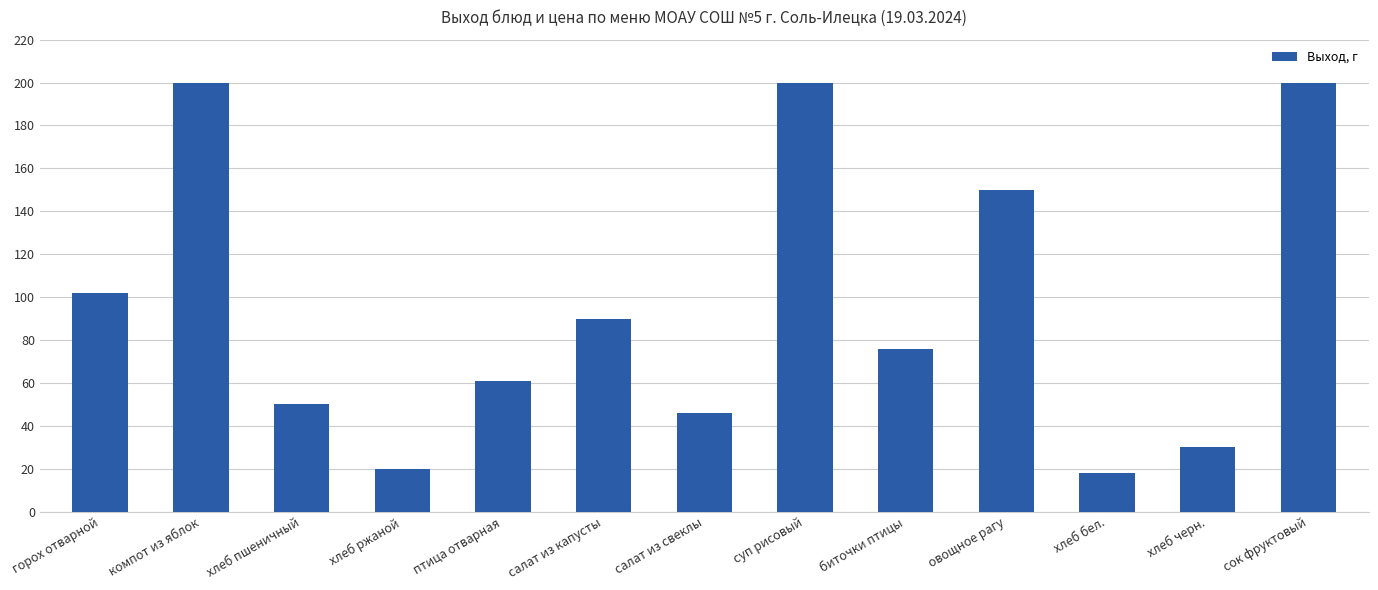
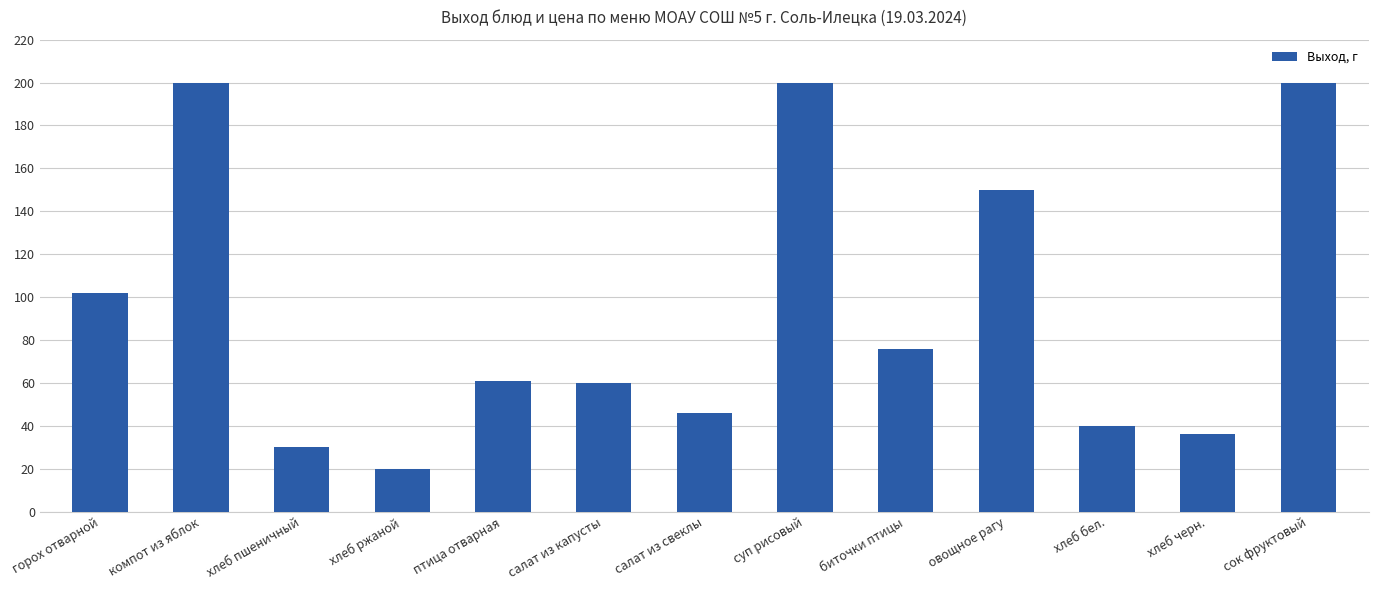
хлеб пшеничный: 50 -> 30
салат из капусты: 90 -> 60
хлеб бел.: 18 -> 40
хлеб черн.: 30 -> 36
